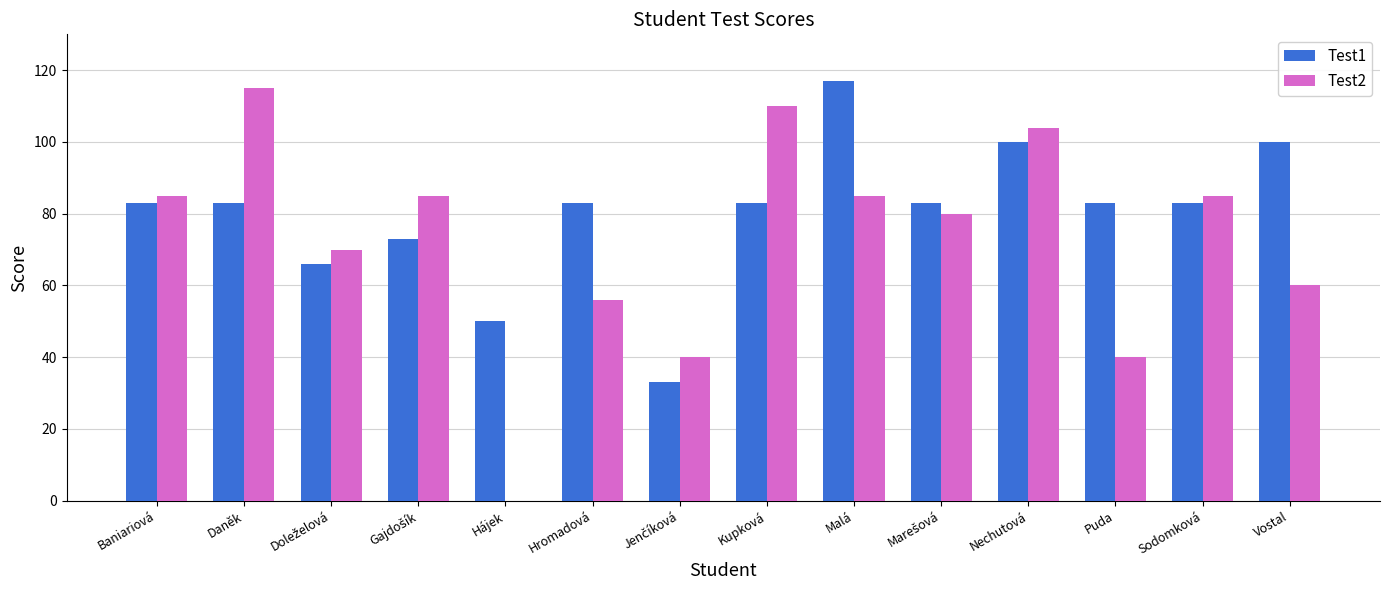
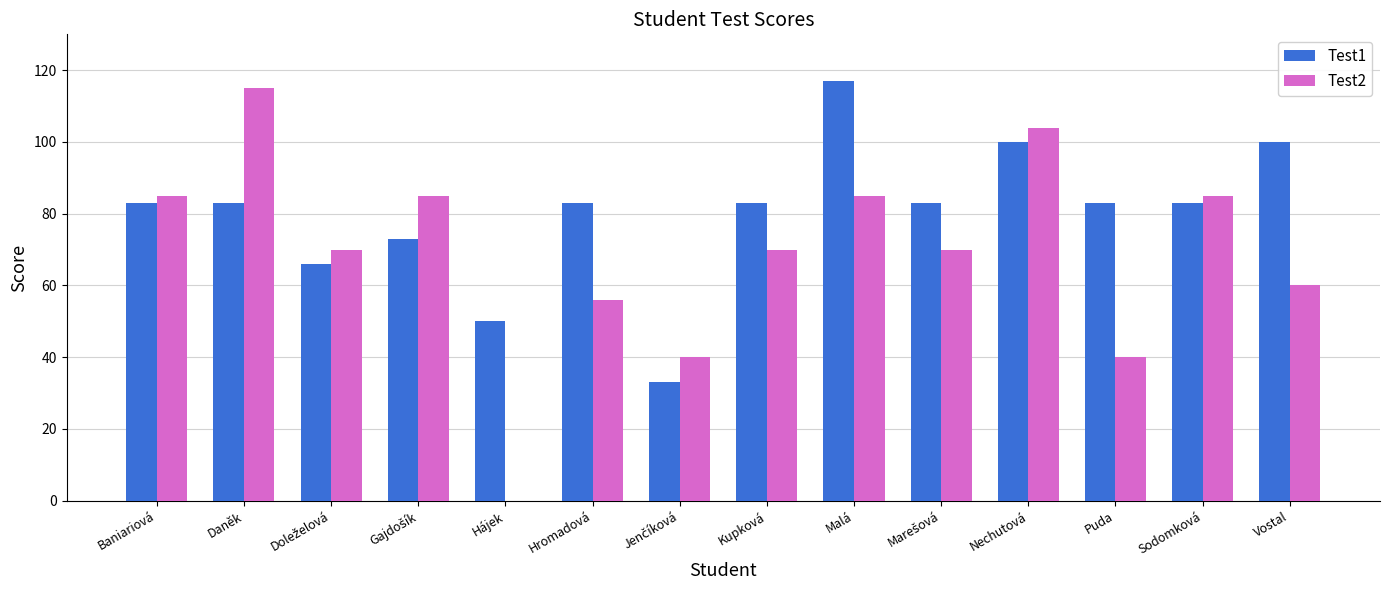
Test2, Kupková: 110 -> 70
Test2, Marešová: 80 -> 70
